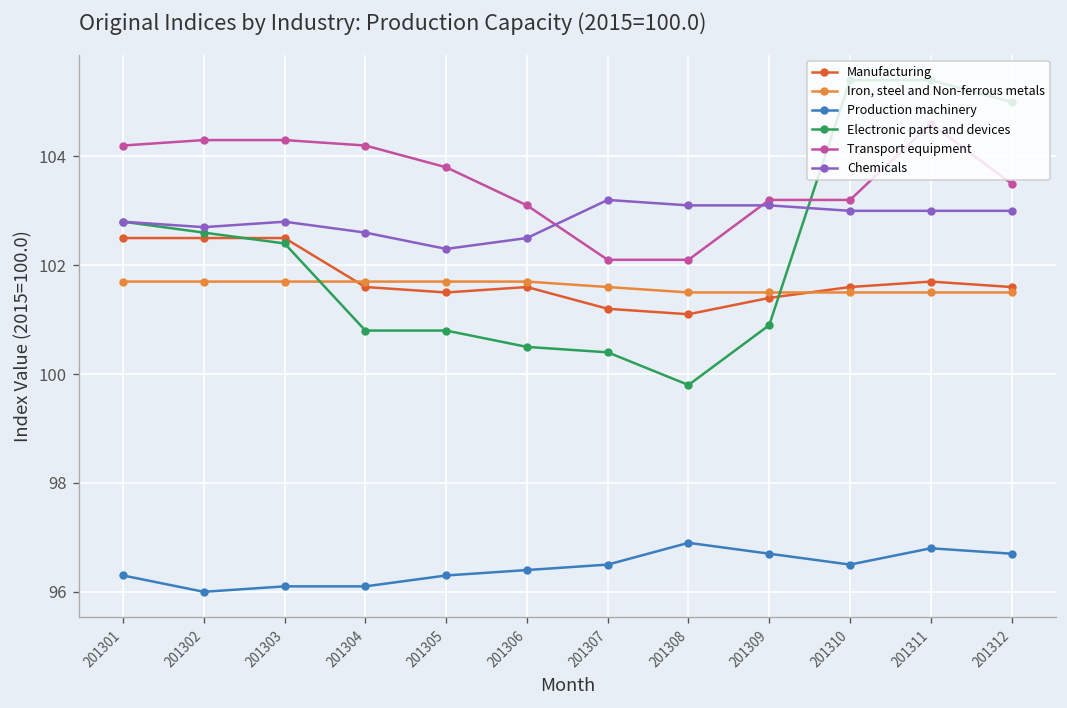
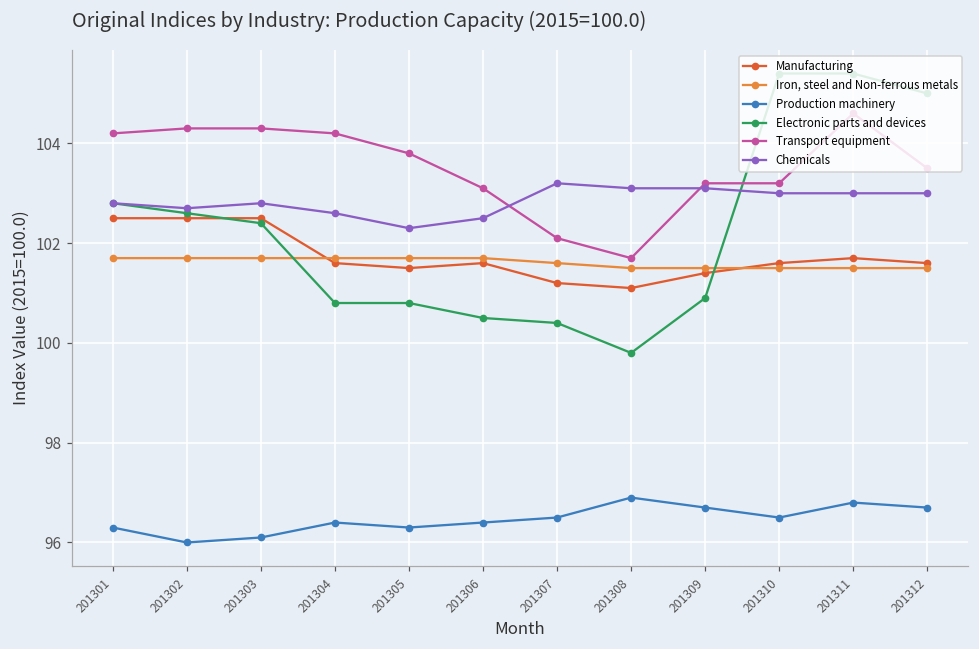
Production machinery, 201304: 96.1 -> 96.4
Transport equipment, 201308: 102.1 -> 101.7
